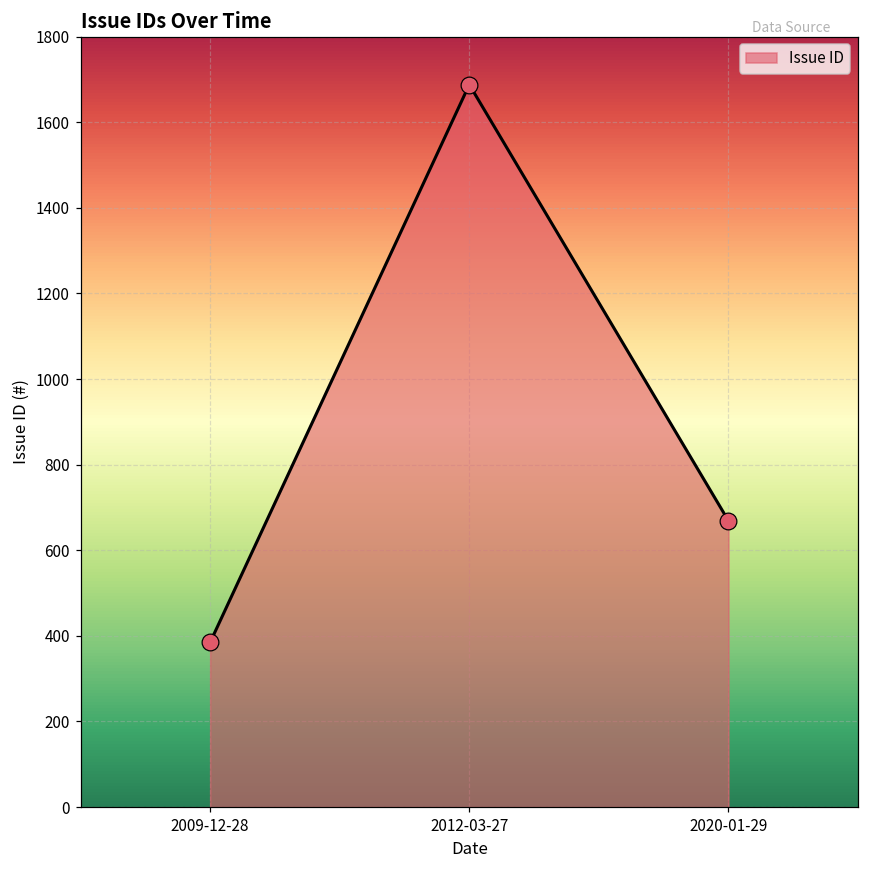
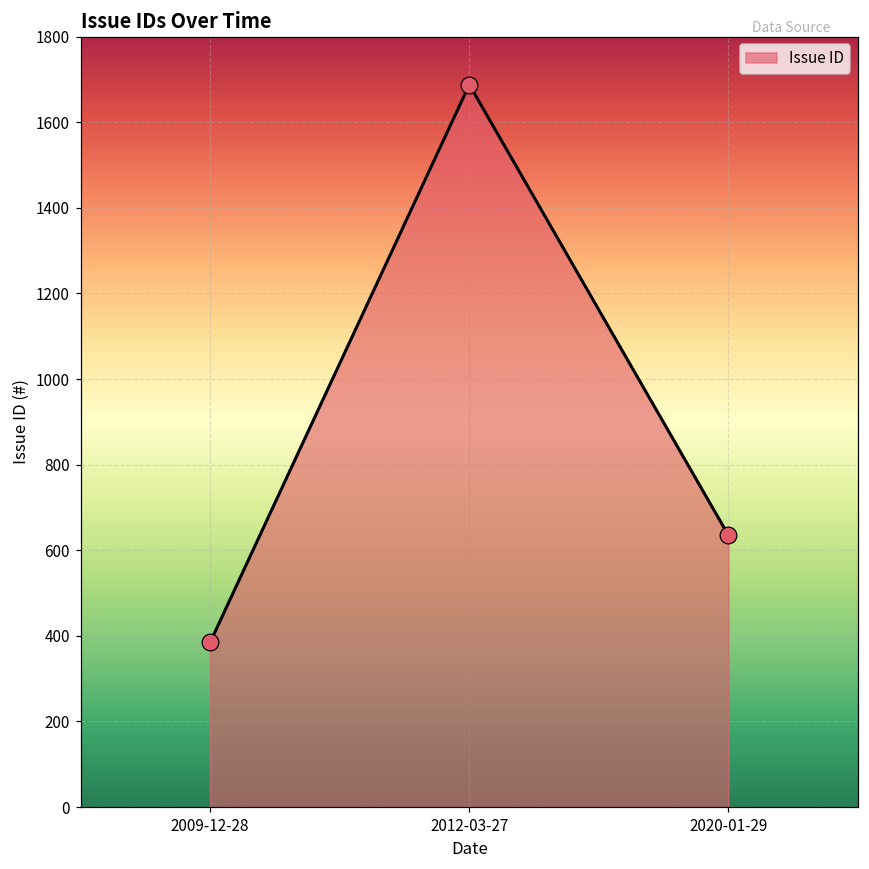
2020-01-29: 670 -> 640
